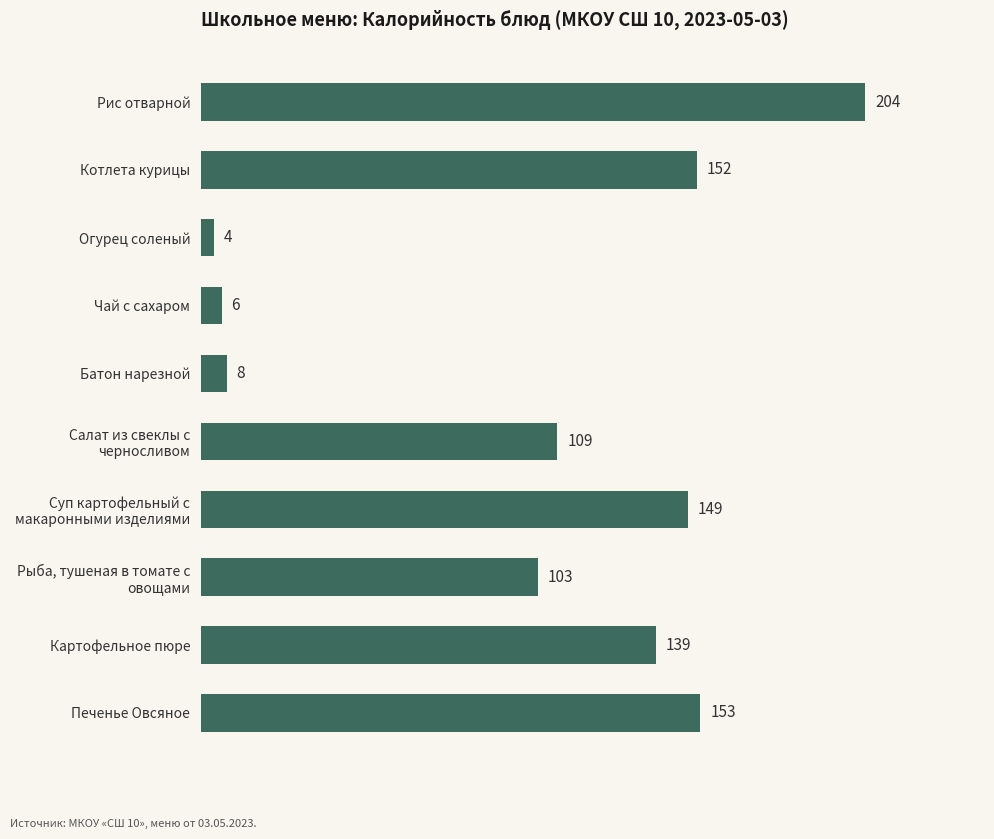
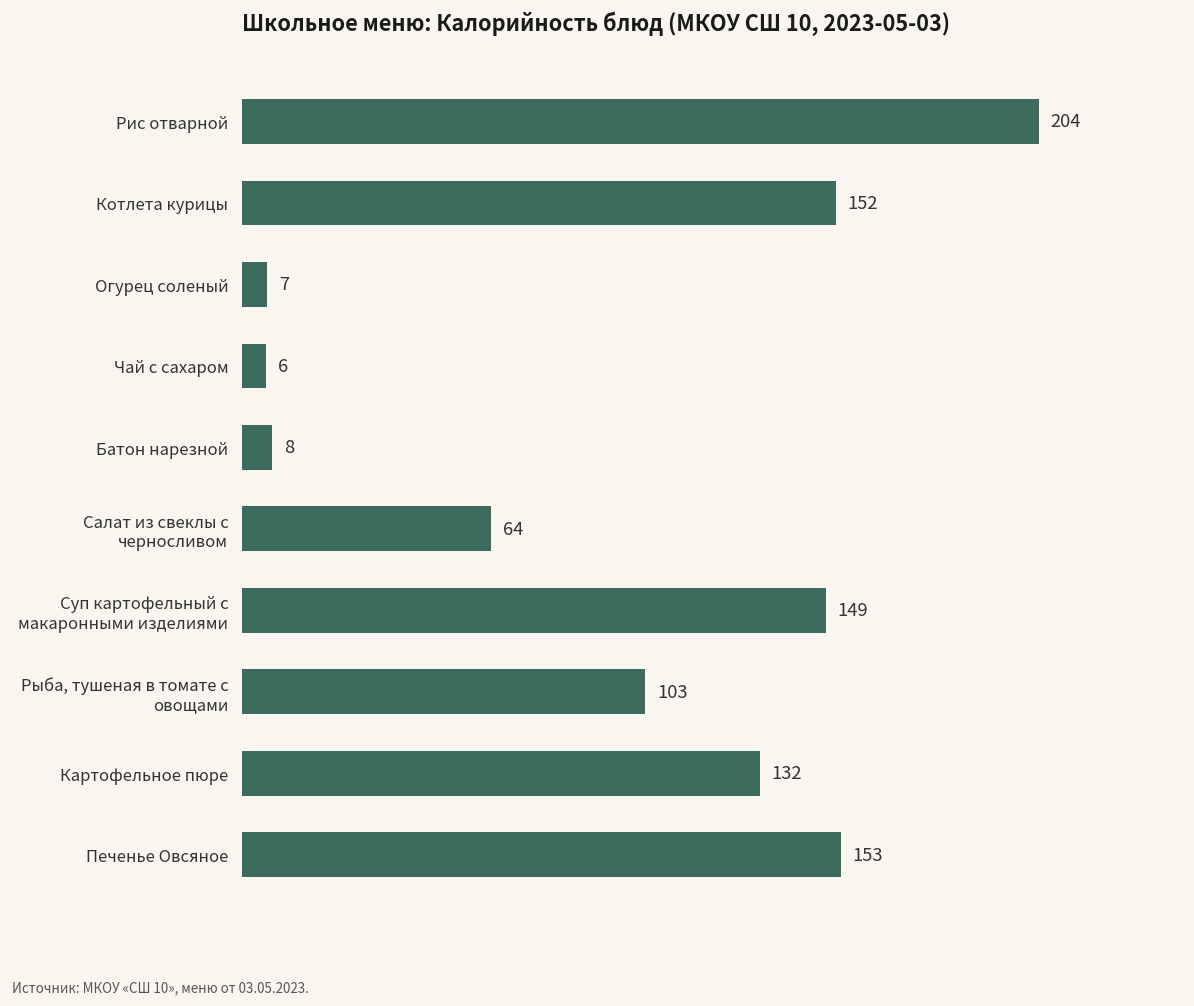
Огурец соленый: 4 -> 7
Салат из свеклы с черносливом: 109 -> 64
Картофельное пюре: 139 -> 132
